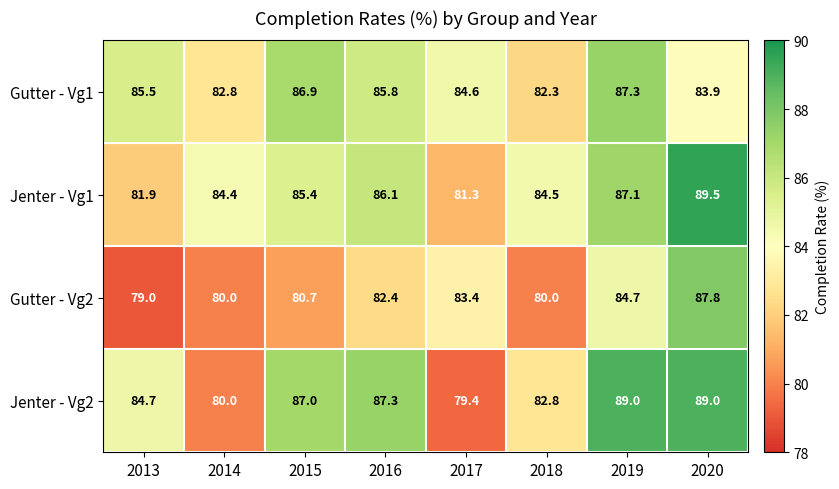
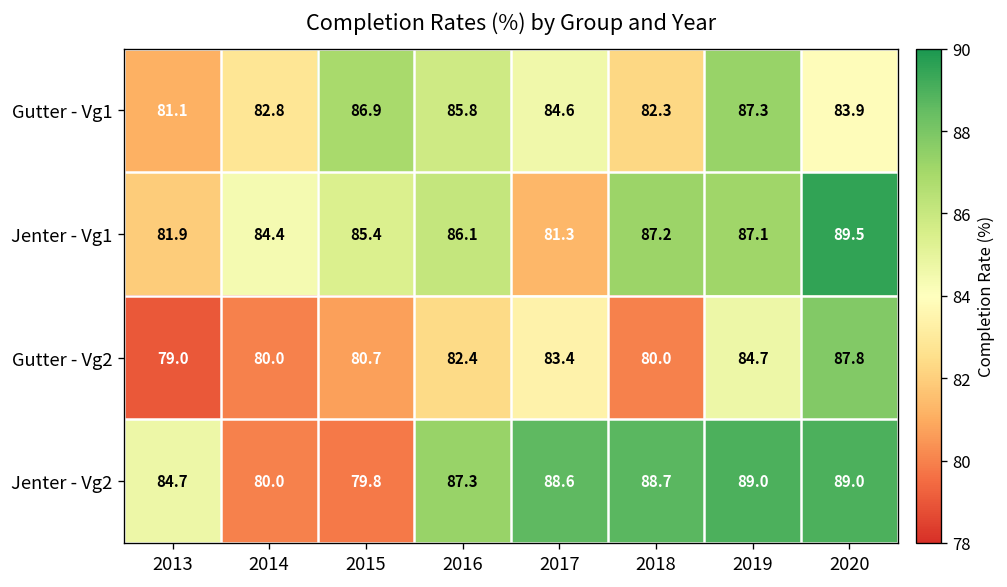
Gutter - Vg1, 2013: 85.5 -> 81.1
Jenter - Vg1, 2018: 84.5 -> 87.2
Jenter - Vg2, 2015: 87.0 -> 79.8
Jenter - Vg2, 2017: 79.4 -> 88.6
Jenter - Vg2, 2018: 82.8 -> 88.7
